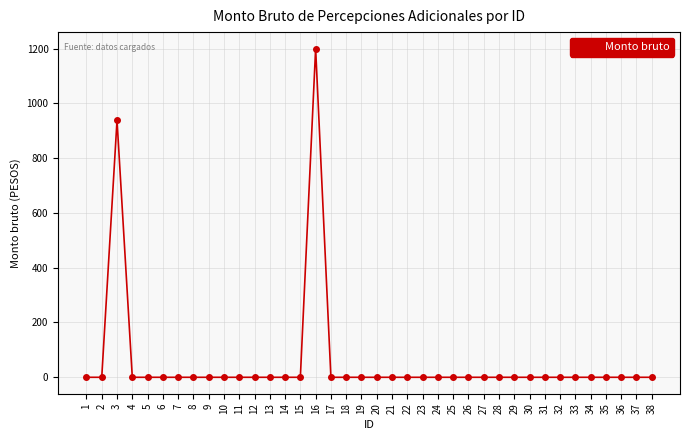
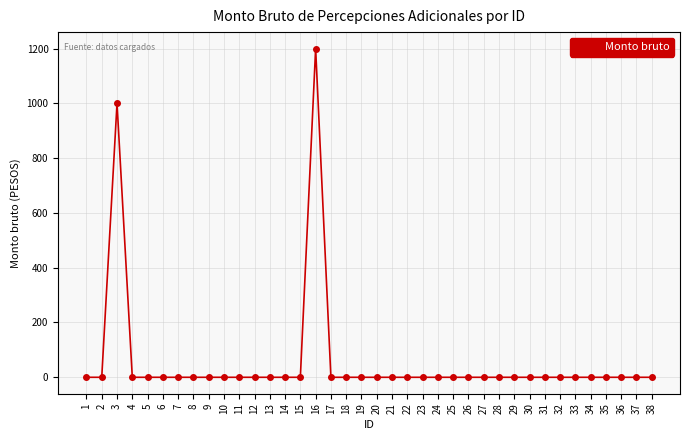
3: 940 -> 1000
